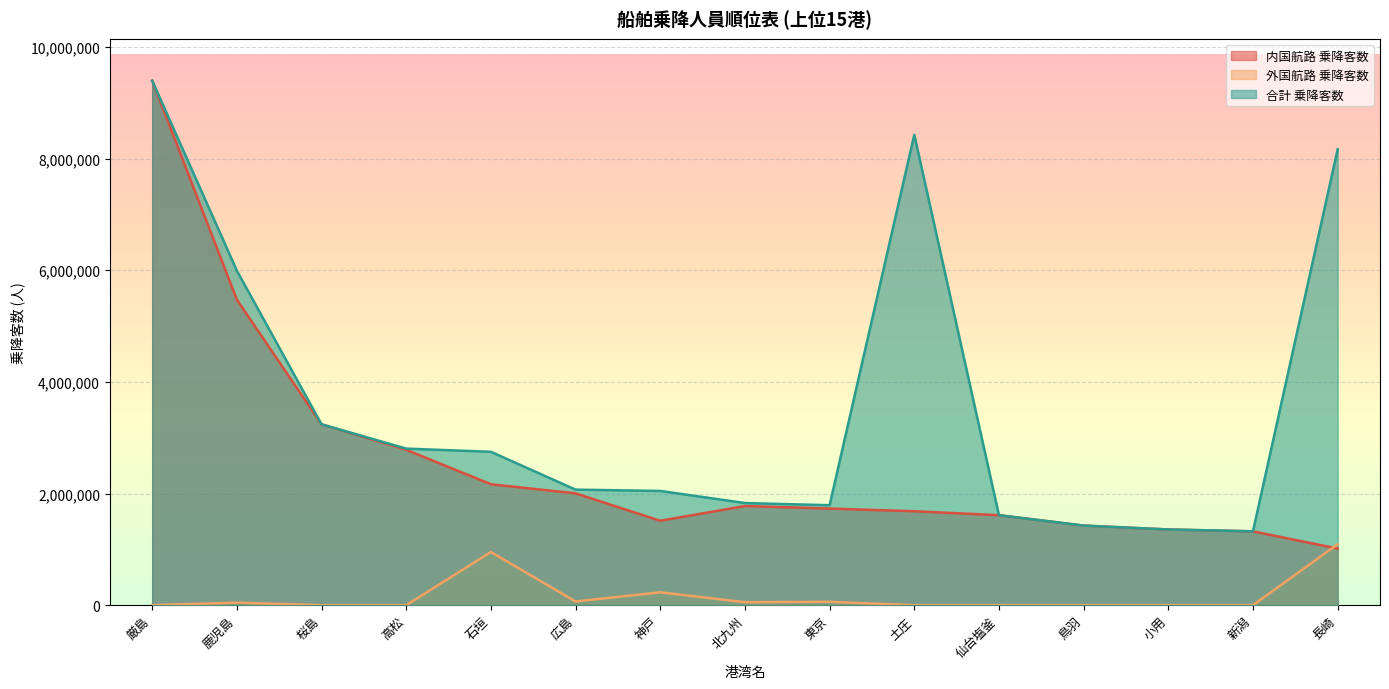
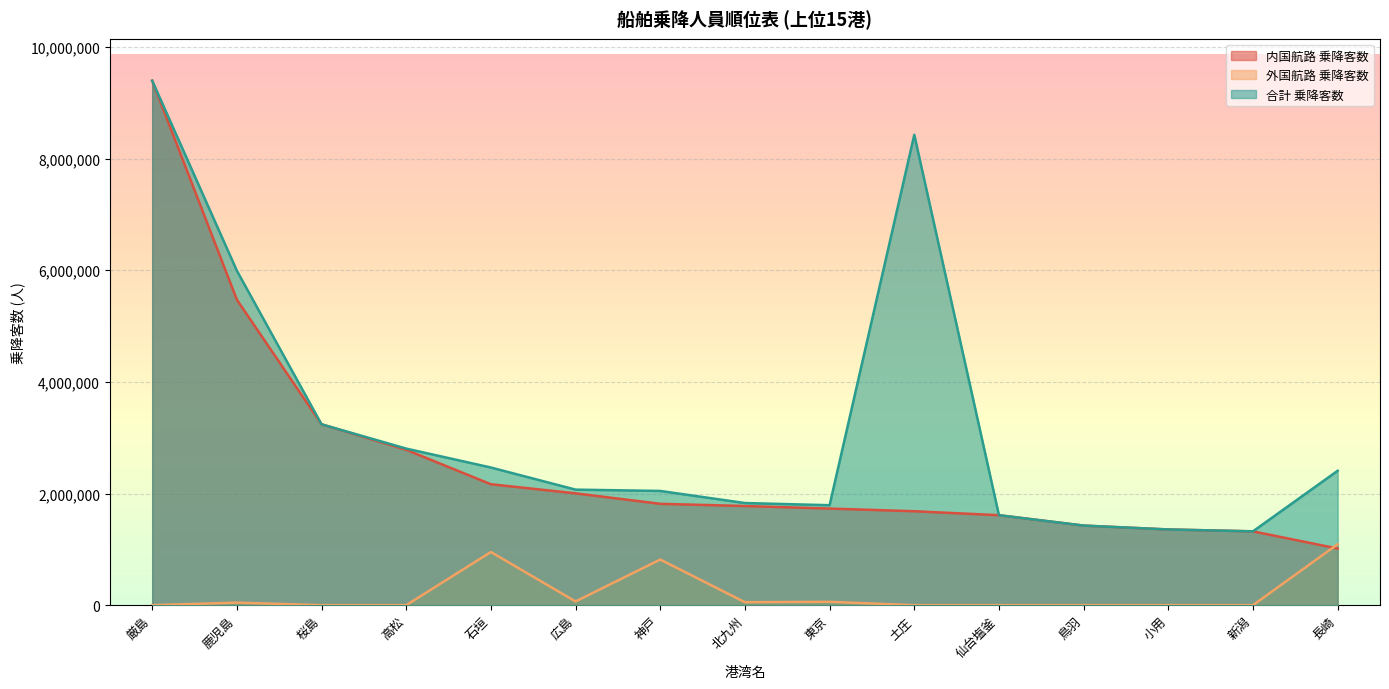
合計 乗降客数, 石垣: 2,700,000 -> 2,500,000
内国航路 乗降客数, 神戸: 1,500,000 -> 1,800,000
外国航路 乗降客数, 神戸: 200,000 -> 800,000
合計 乗降客数, 長崎: 8,200,000 -> 2,400,000
